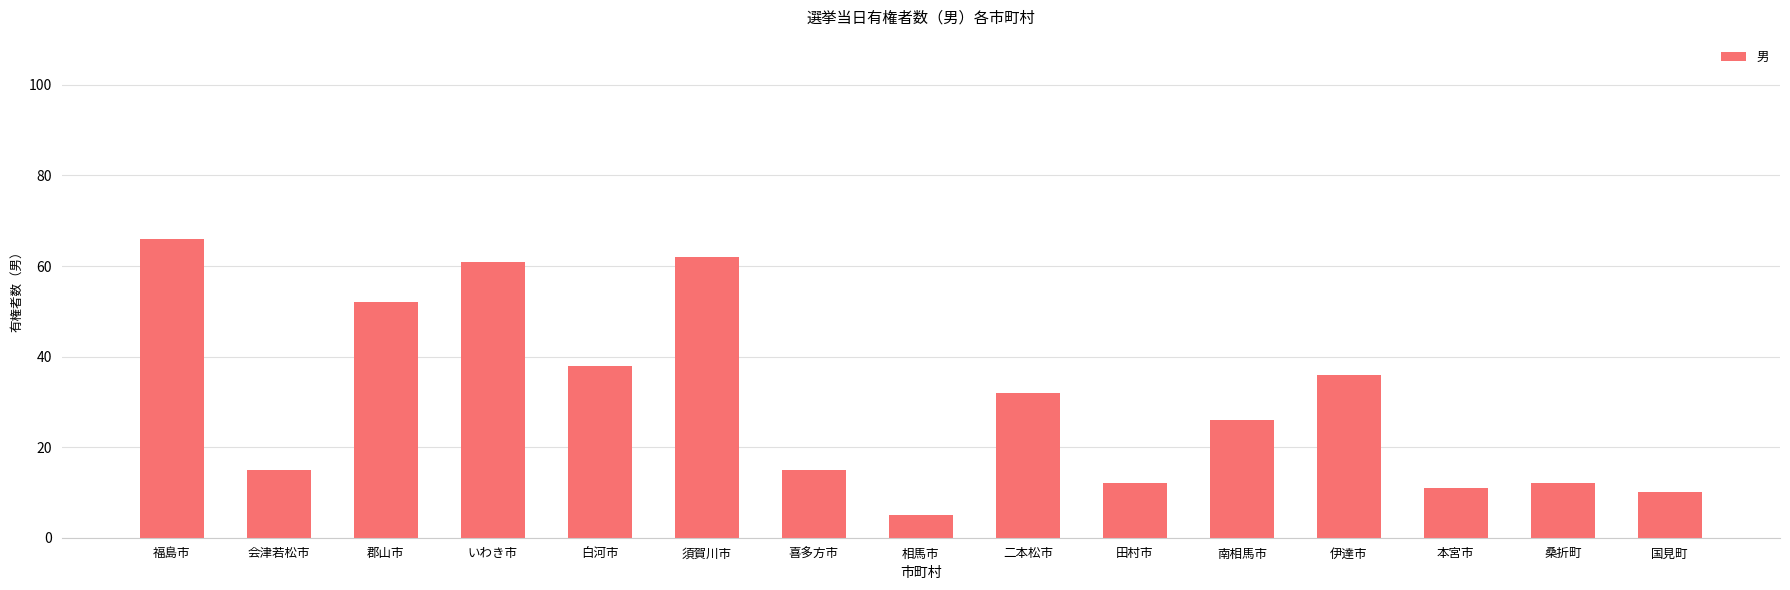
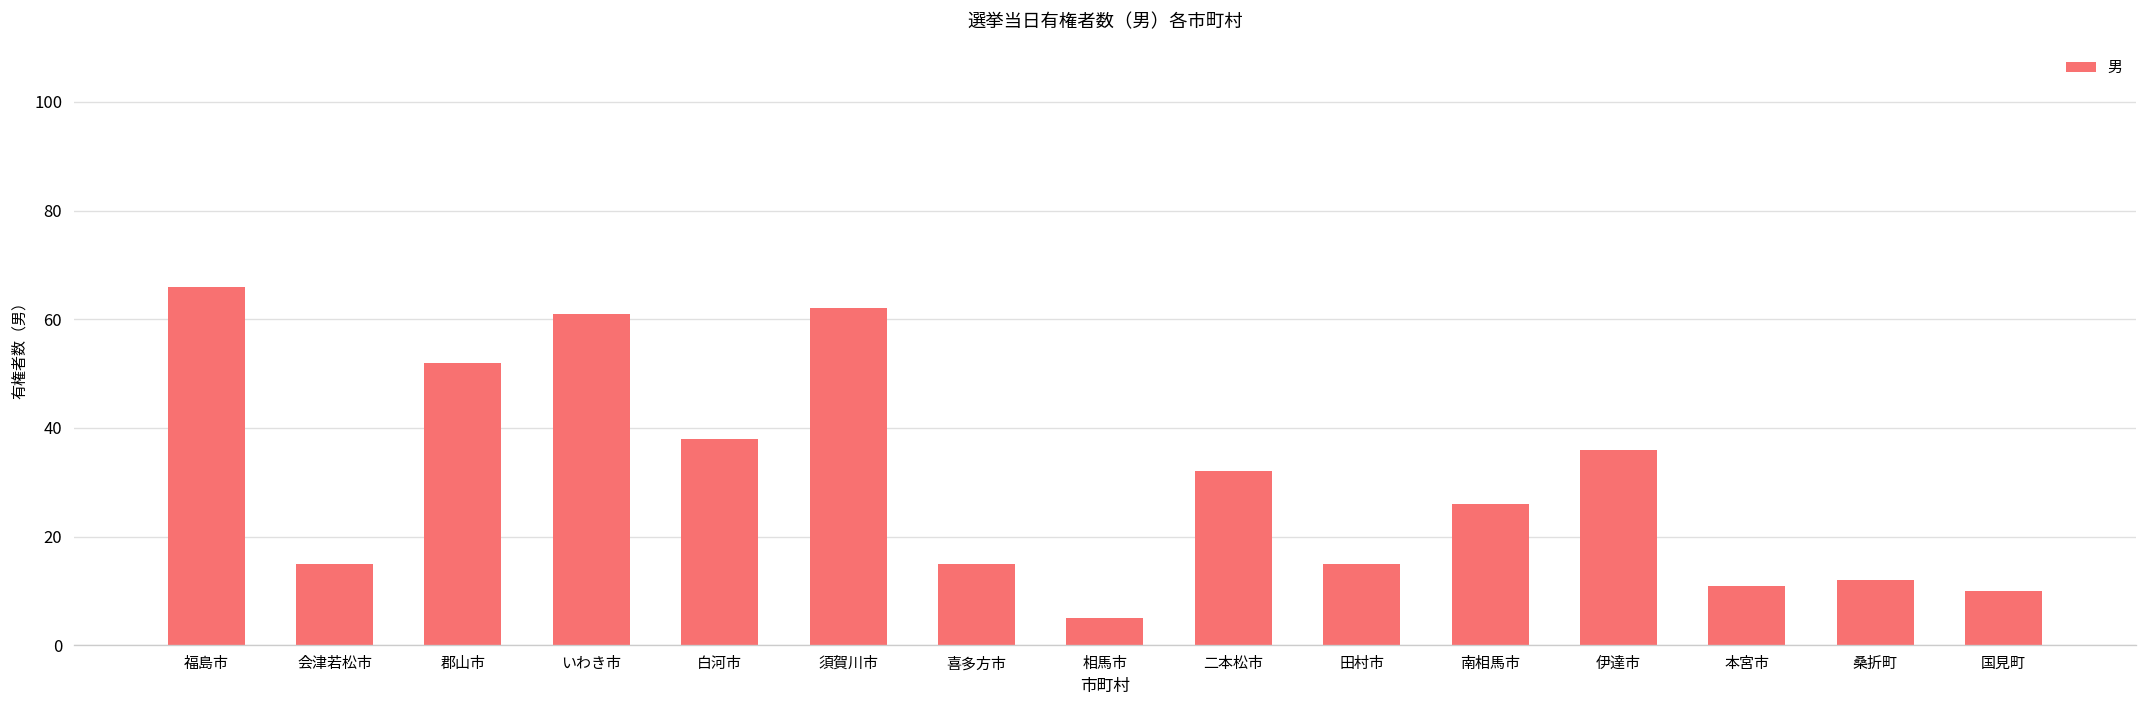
田村市: 12 -> 15
